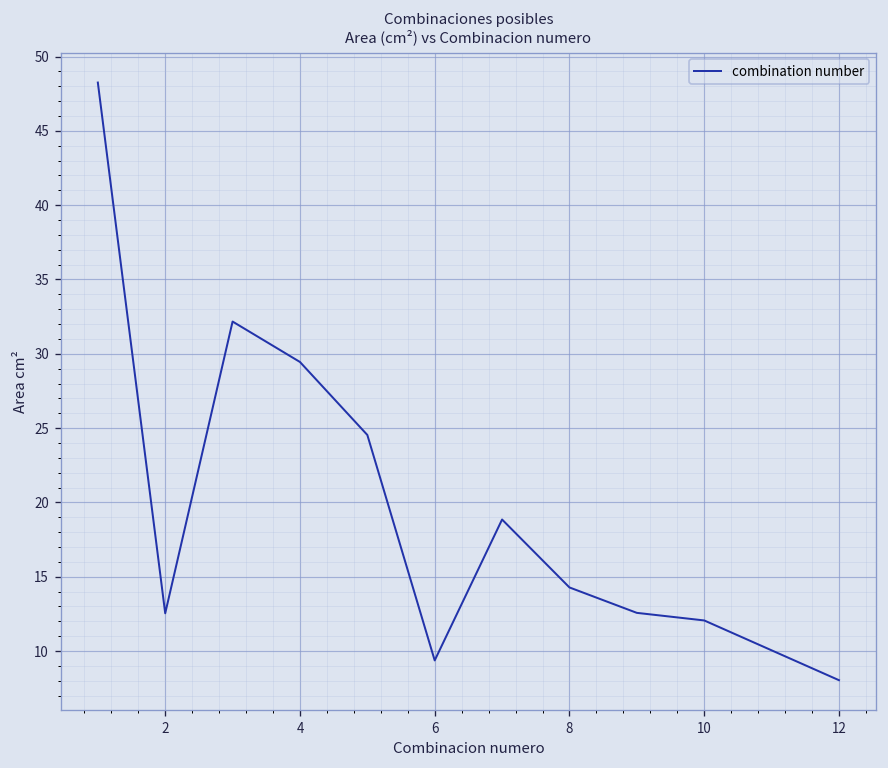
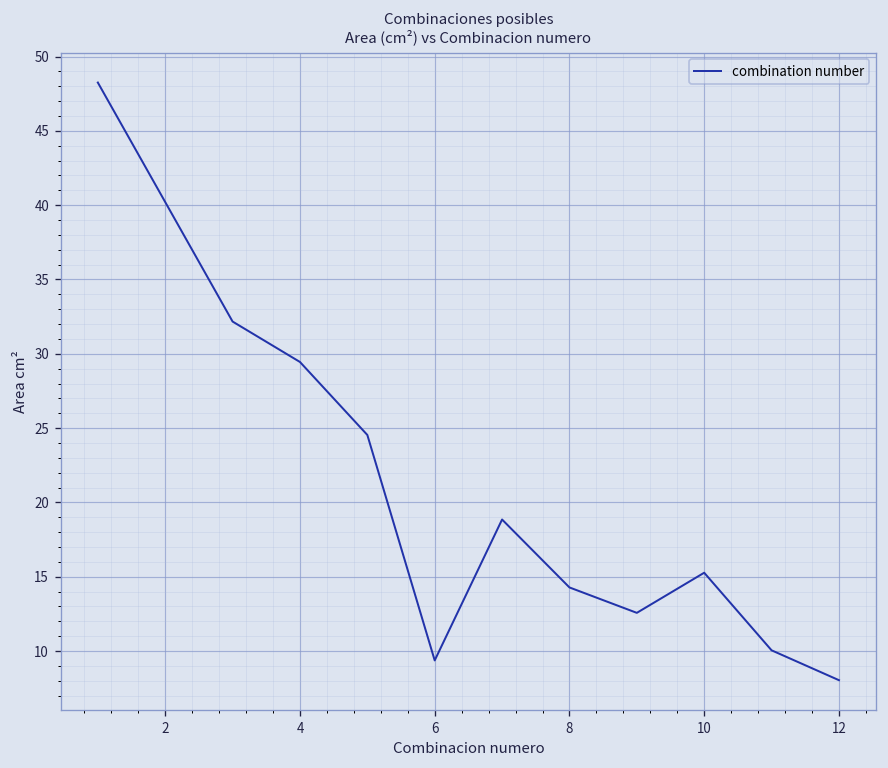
2: 12.5 -> 40.2
10: 12.1 -> 15.3
